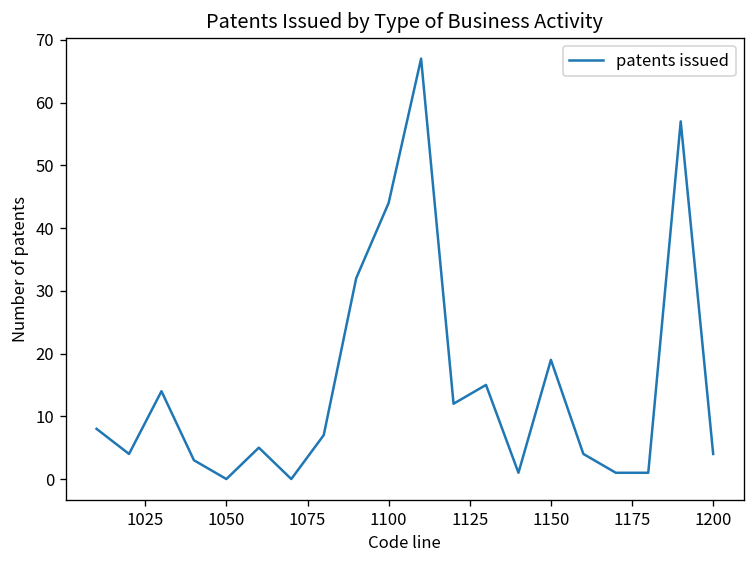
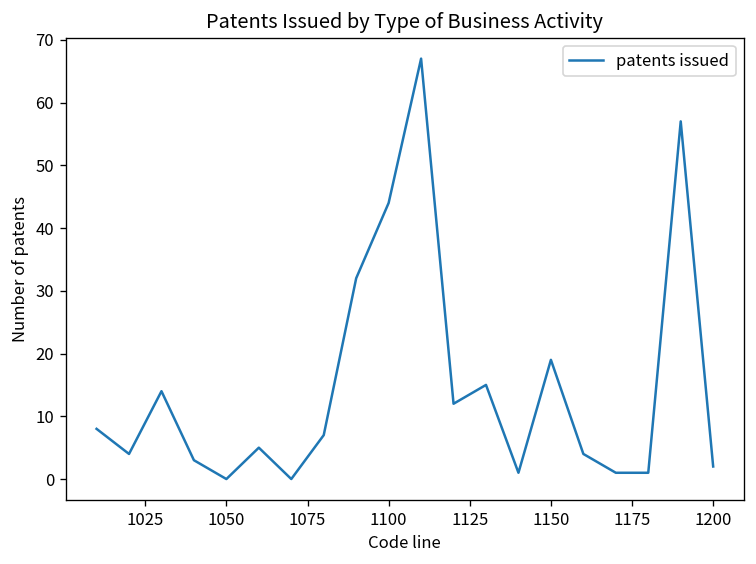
1200: 4 -> 2
